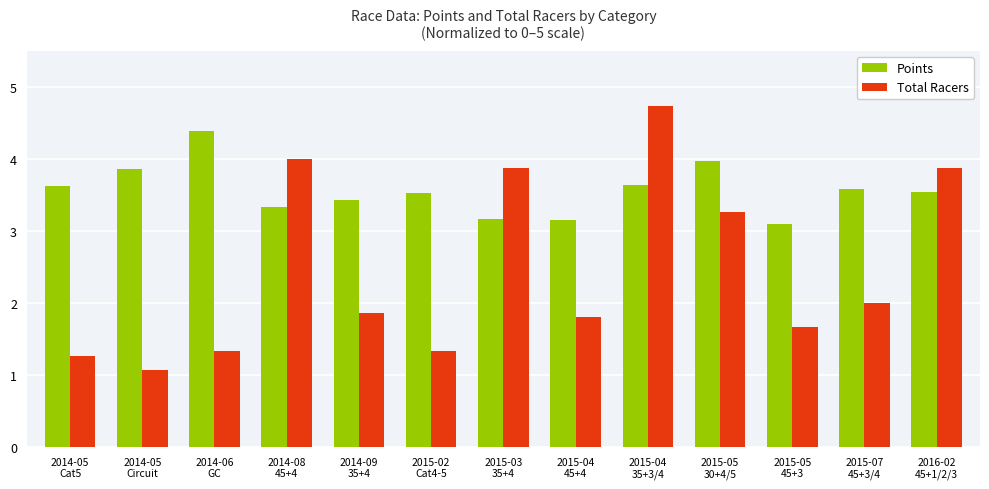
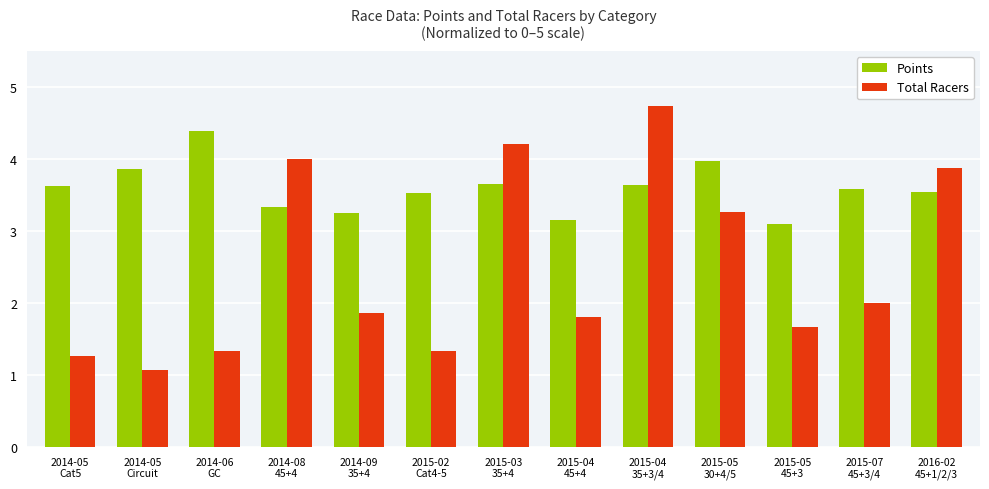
Points, 2014-09 35+4: 3.4 -> 3.3
Points, 2015-03 35+4: 3.2 -> 3.6
Total Racers, 2015-03 35+4: 3.9 -> 4.2
